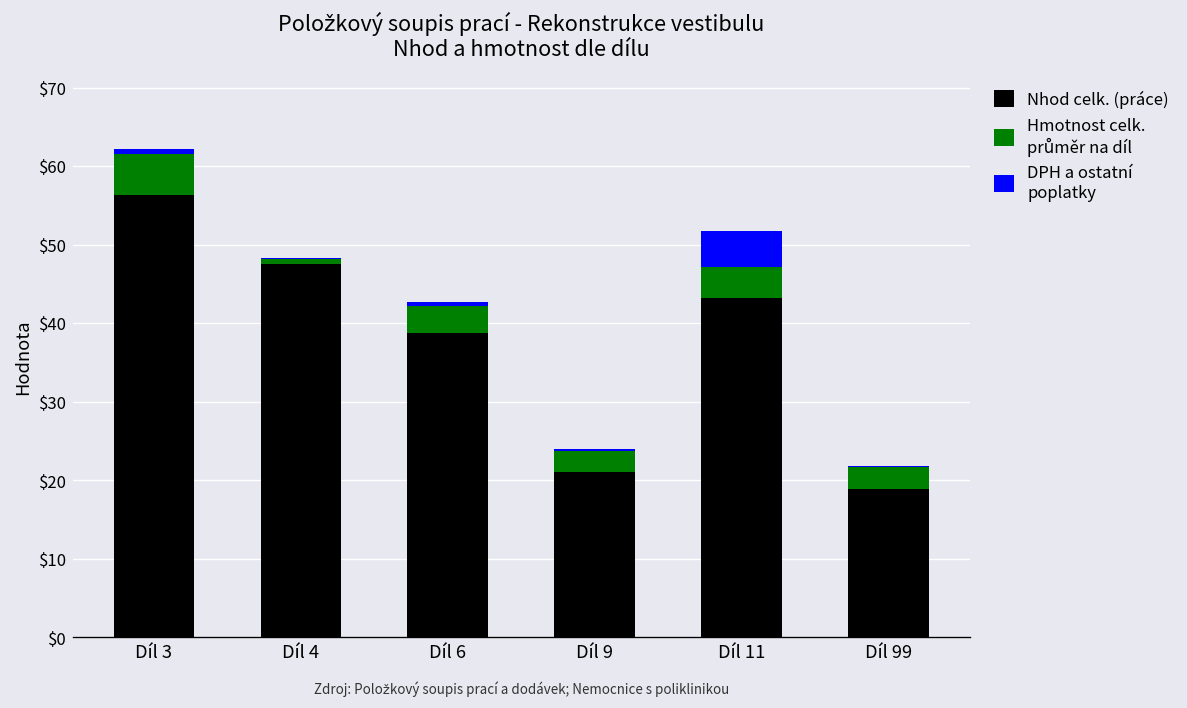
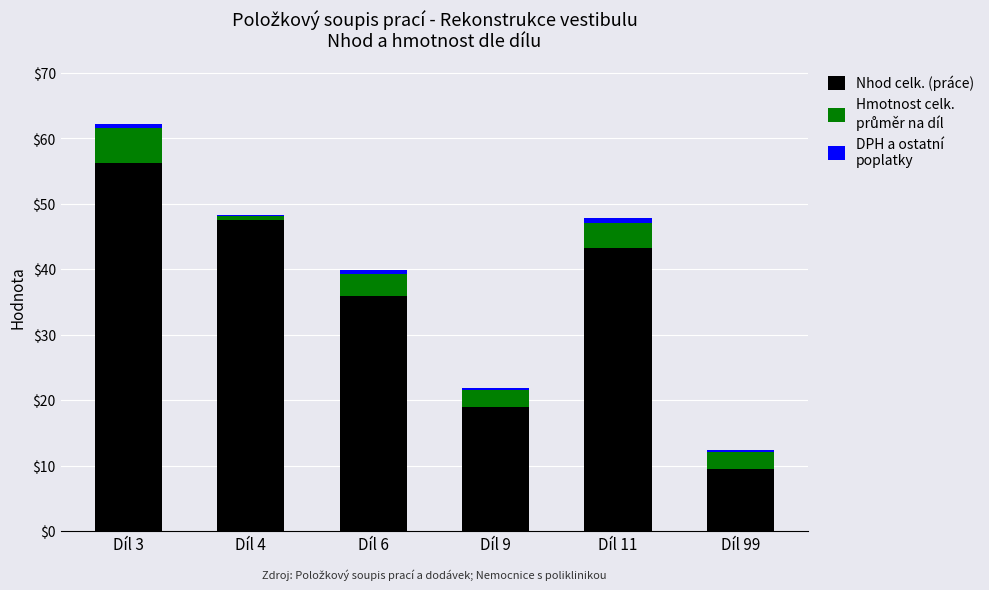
Nhod celk. (práce), Díl 6: $39 -> $36
Nhod celk. (práce), Díl 9: $21 -> $19
DPH a ostatní poplatky, Díl 11: $5 -> $1
Nhod celk. (práce), Díl 99: $19 -> $9
